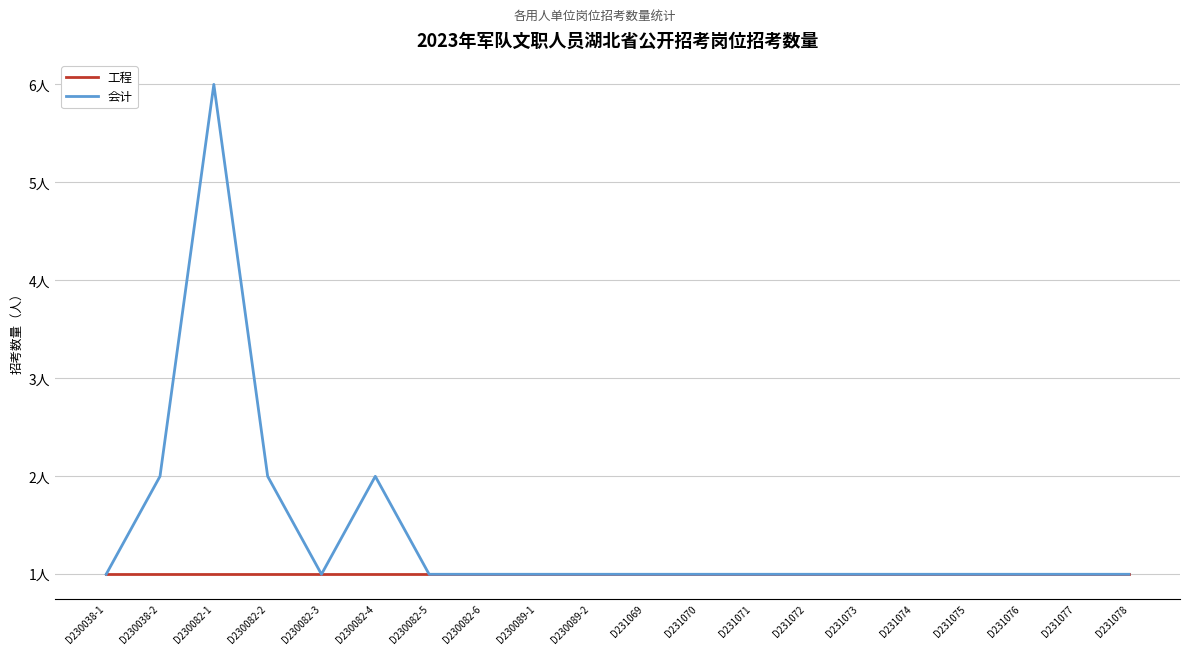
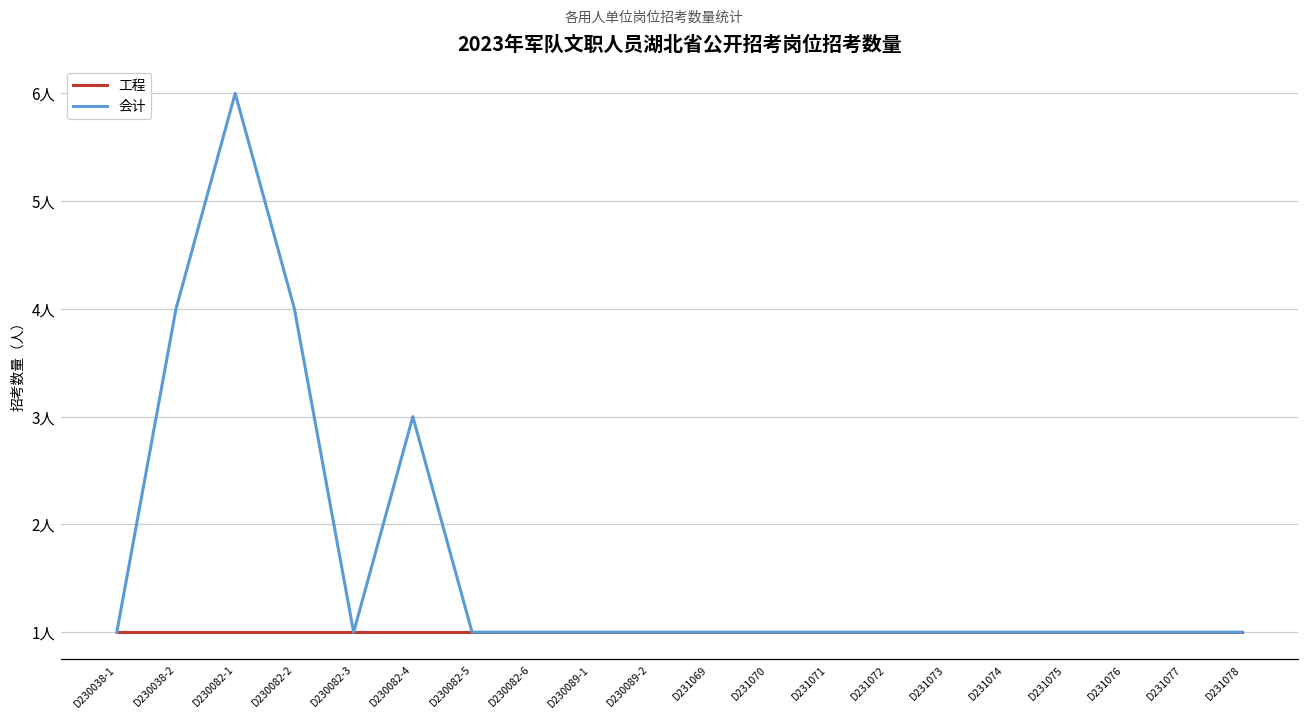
会计, D230038-2: 2人 -> 4人
会计, D230082-2: 2人 -> 4人
会计, D230082-4: 2人 -> 3人
